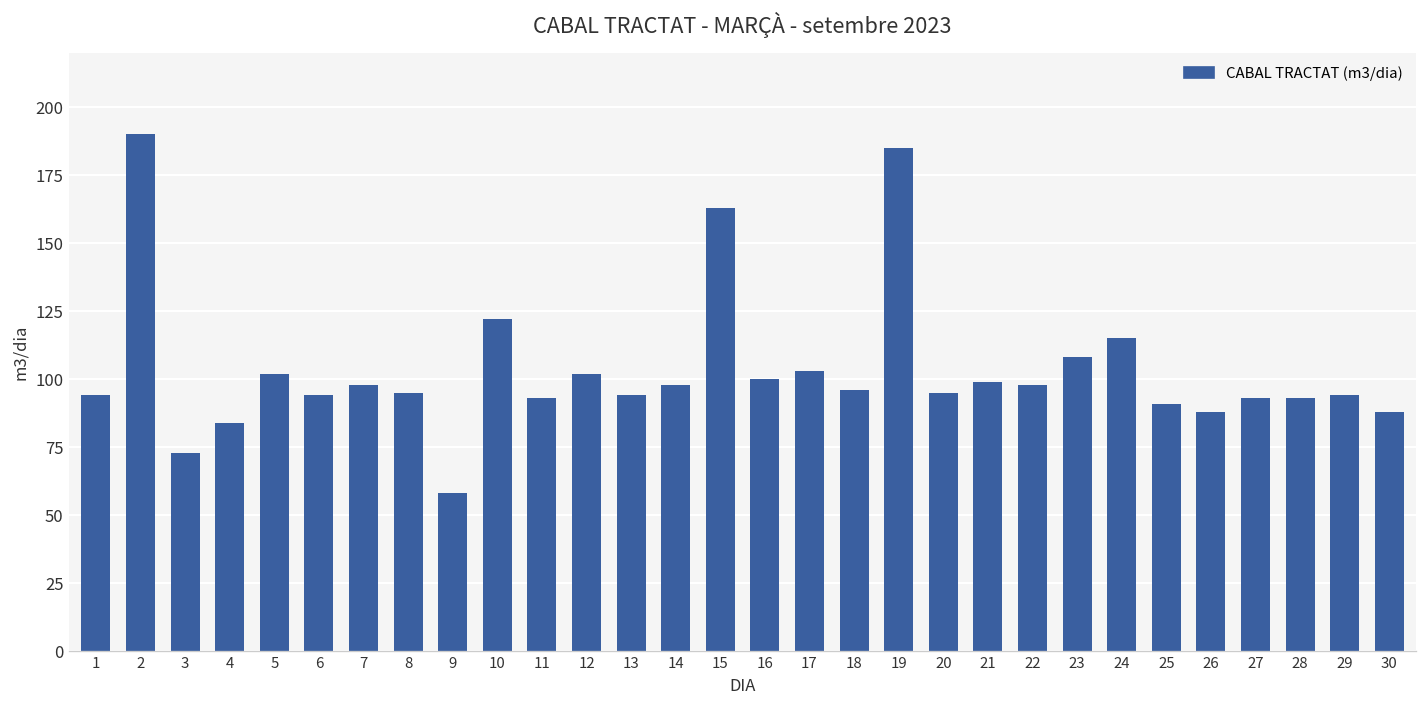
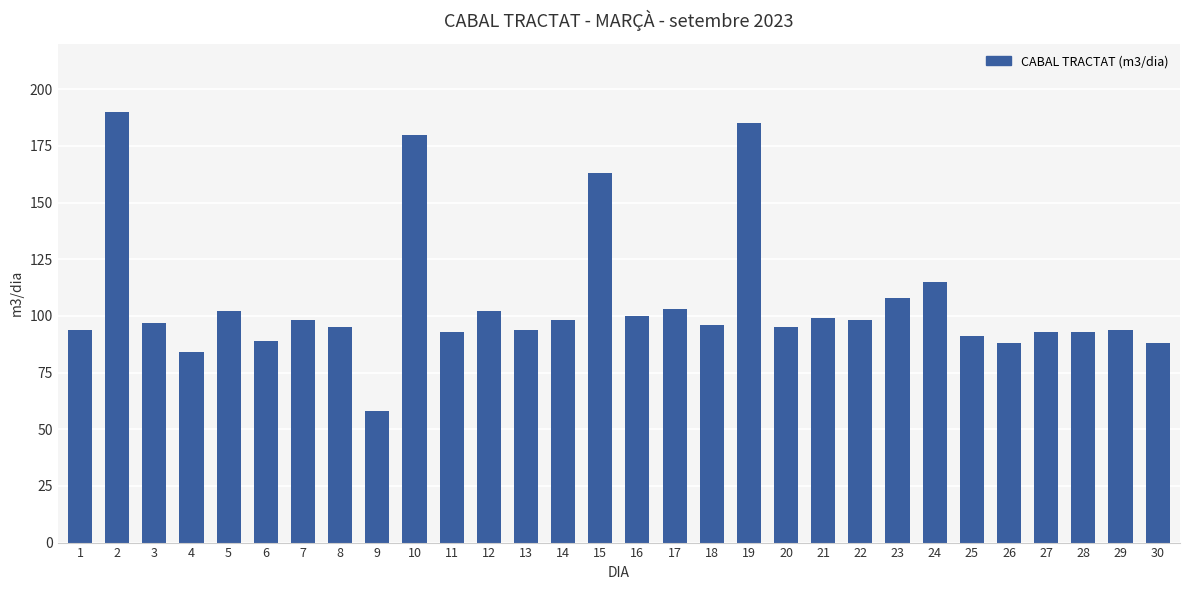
3: 73 -> 97
6: 94 -> 89
10: 122 -> 180
